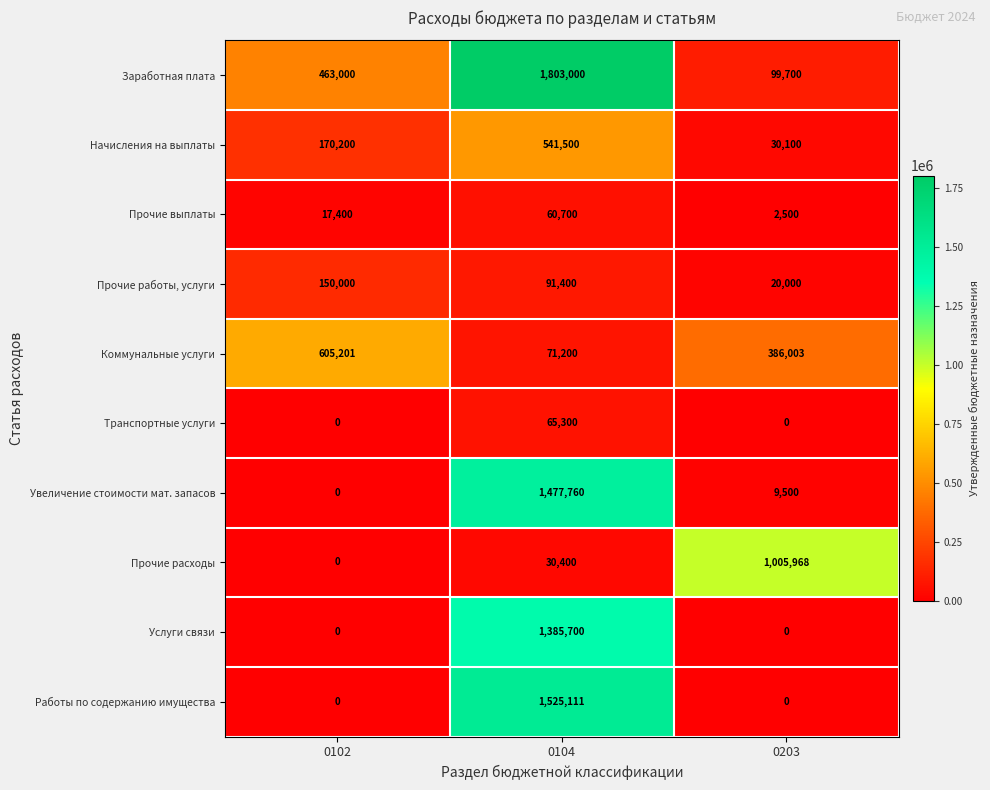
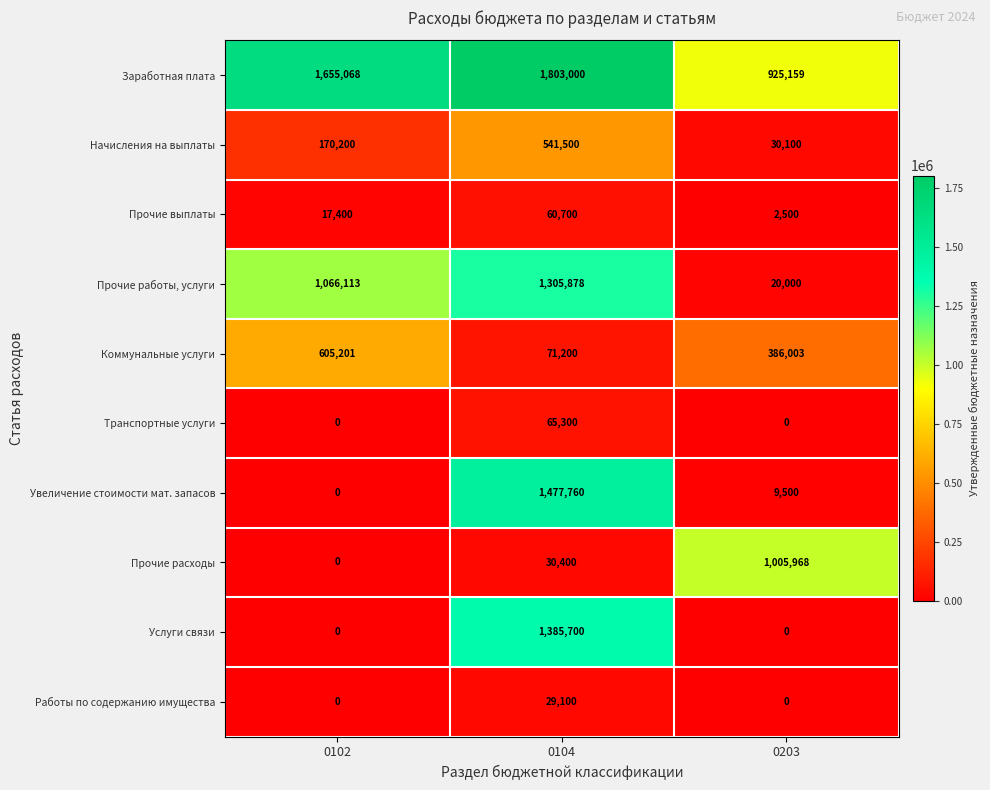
Заработная плата, 0102: 463,000 -> 1,655,068
Заработная плата, 0203: 99,700 -> 925,159
Прочие работы, услуги, 0102: 150,000 -> 1,066,113
Прочие работы, услуги, 0104: 91,400 -> 1,305,878
Работы по содержанию имущества, 0104: 1,525,111 -> 29,100
